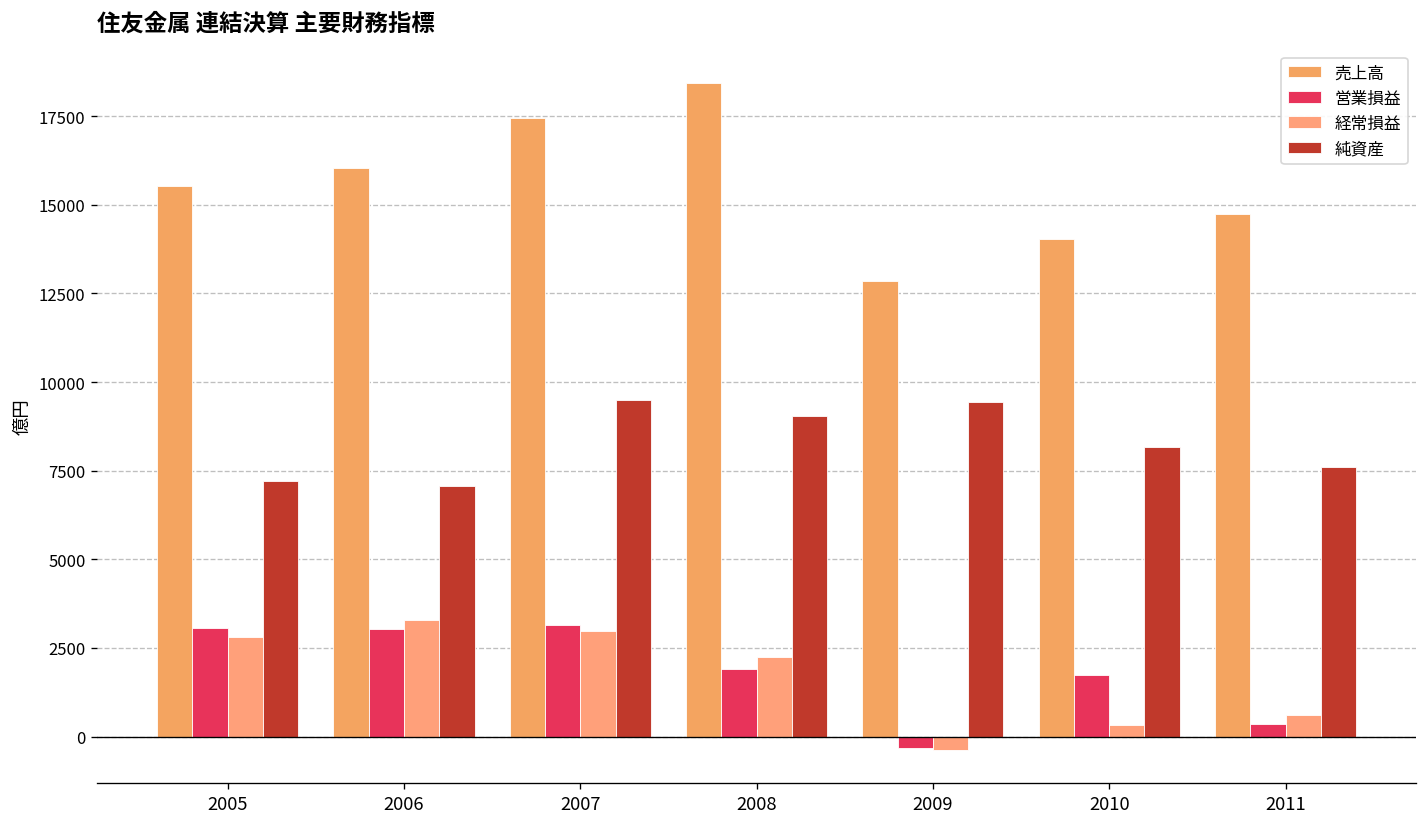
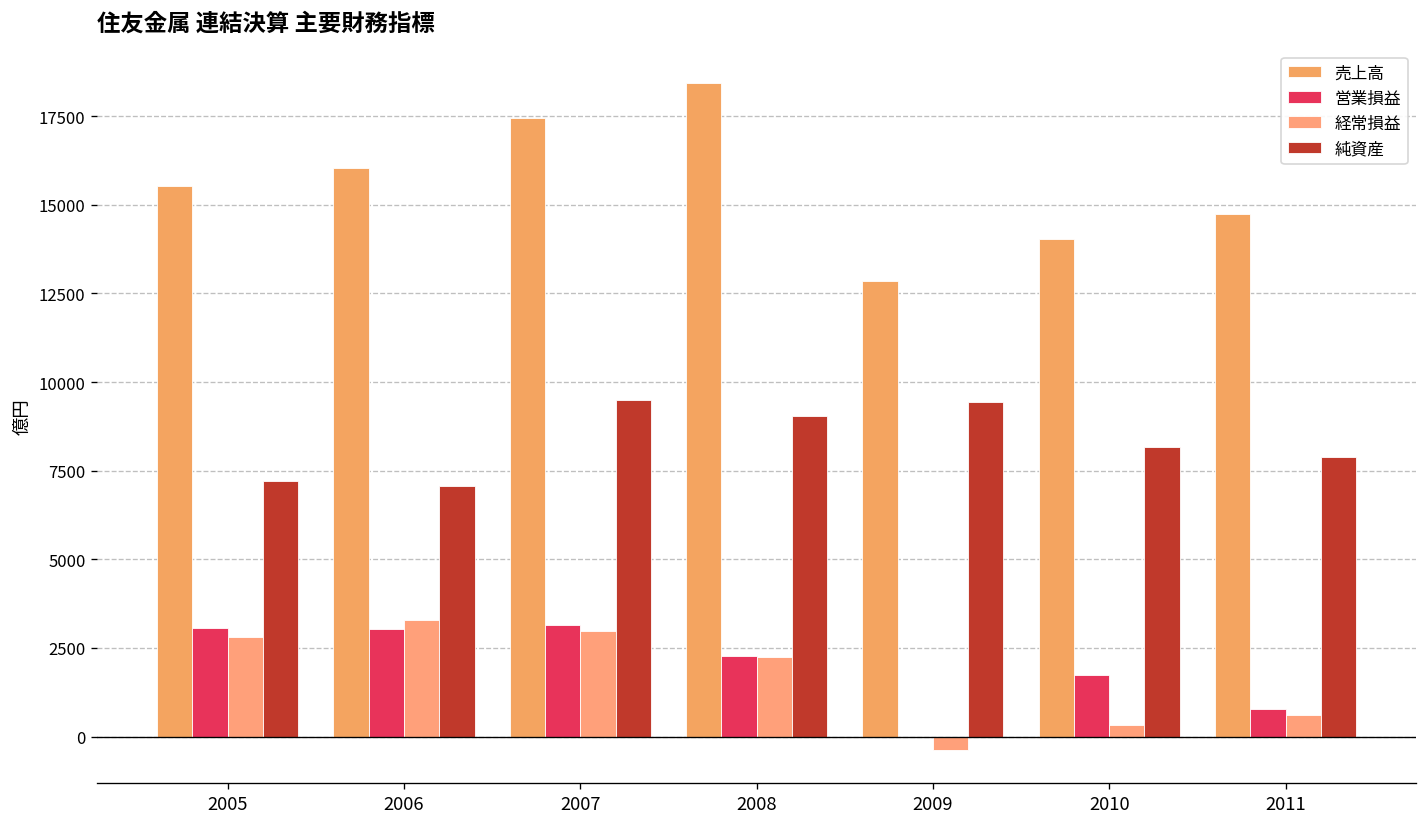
営業損益, 2008: 1900 -> 2300
営業損益, 2009: -300 -> 0
営業損益, 2011: 400 -> 800
純資産, 2011: 7600 -> 7900
